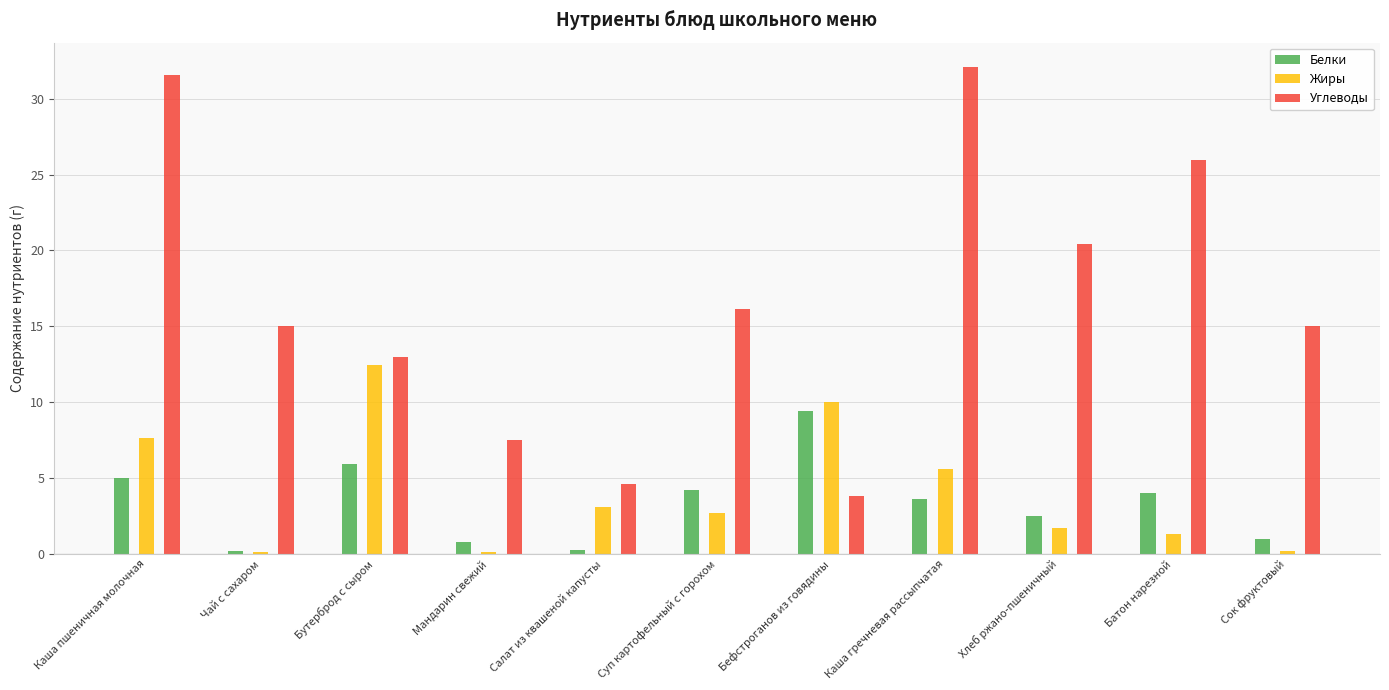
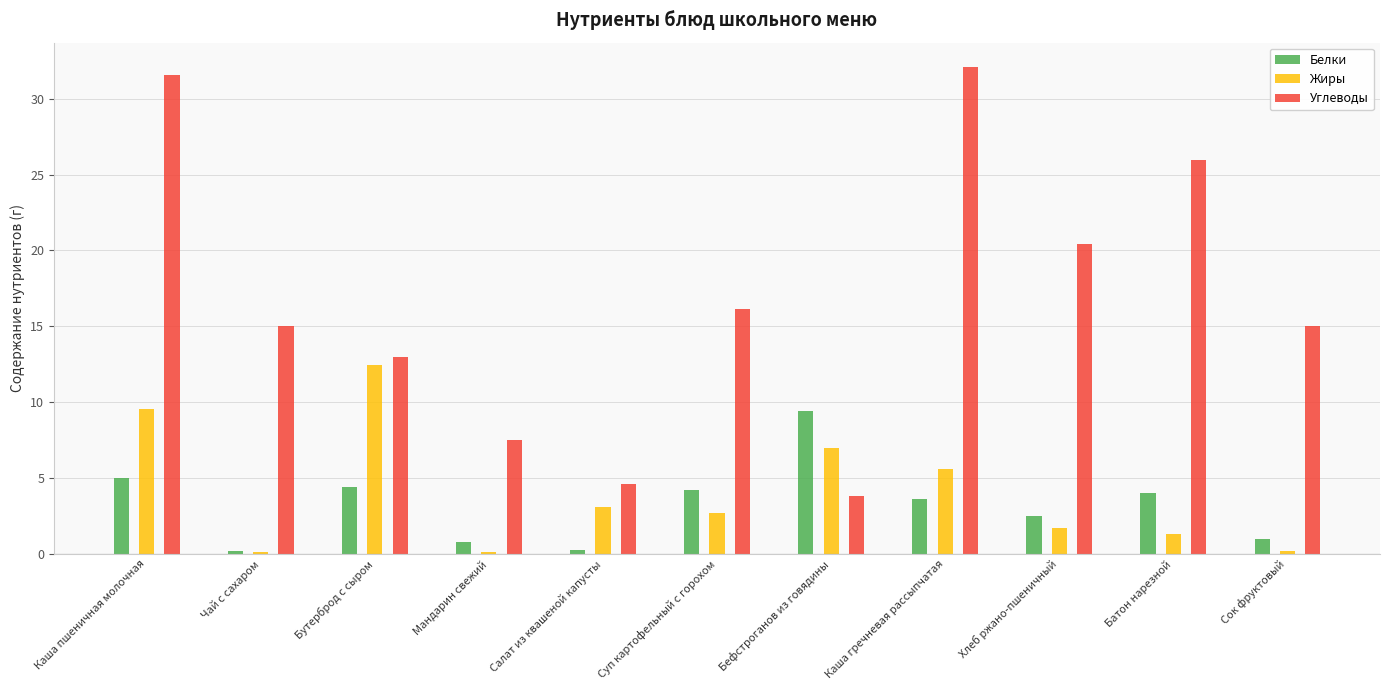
Жиры, Каша пшеничная молочная: 7.6 -> 9.5
Белки, Бутерброд с сыром: 5.9 -> 4.4
Жиры, Бефстроганов из говядины: 10 -> 7
